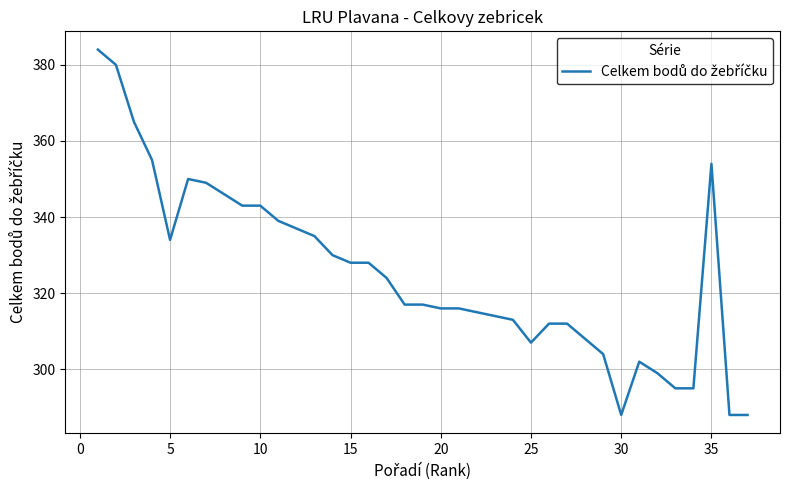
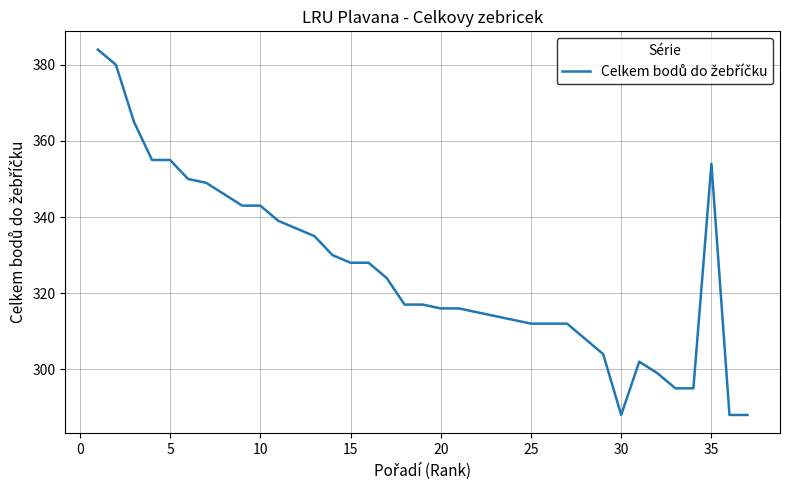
5: 334 -> 355
25: 307 -> 312
